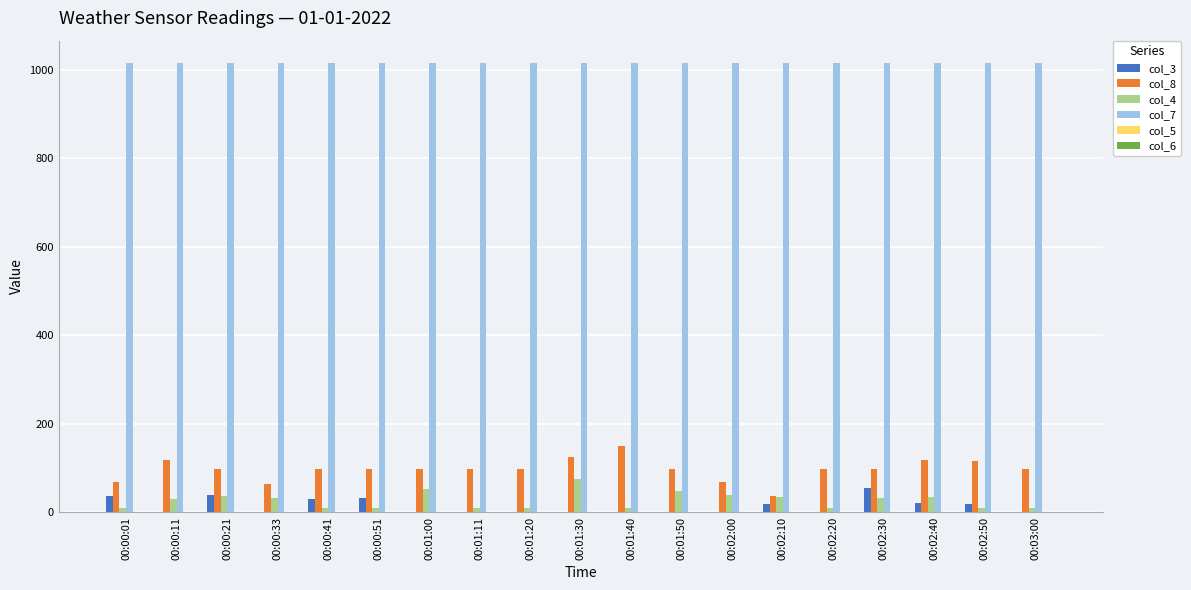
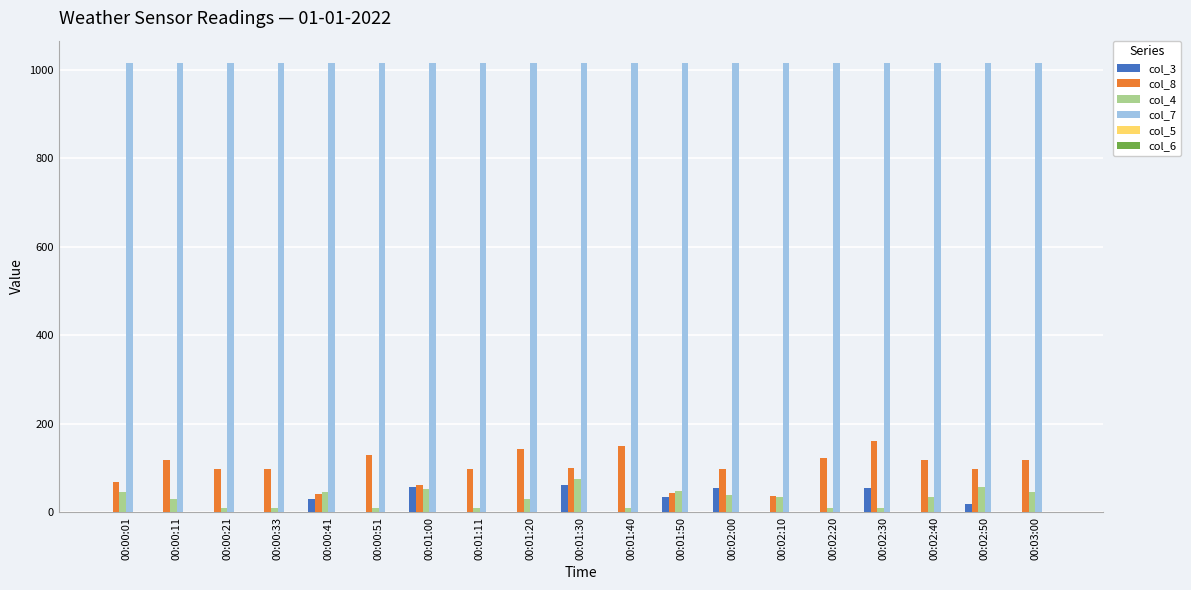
col_3, 00:00:01: 40 -> 0
col_4, 00:00:01: 10 -> 50
col_3, 00:00:21: 40 -> 0
col_4, 00:00:21: 40 -> 10
col_8, 00:00:33: 60 -> 100
col_4, 00:00:33: 30 -> 10
col_8, 00:00:41: 100 -> 40
col_4, 00:00:41: 10 -> 50
col_3, 00:00:51: 30 -> 0
col_8, 00:00:51: 100 -> 130
col_3, 00:01:00: 0 -> 60
col_8, 00:01:00: 100 -> 60
col_8, 00:01:20: 100 -> 140
col_4, 00:01:20: 10 -> 30
col_3, 00:01:30: 0 -> 60
col_8, 00:01:30: 120 -> 100
col_3, 00:01:50: 0 -> 40
col_8, 00:01:50: 100 -> 40
col_3, 00:02:00: 0 -> 50
col_8, 00:02:00: 70 -> 100
col_3, 00:02:10: 20 -> 0
col_8, 00:02:20: 100 -> 120
col_8, 00:02:30: 100 -> 160
col_4, 00:02:30: 30 -> 10
col_3, 00:02:40: 20 -> 0
col_8, 00:02:50: 120 -> 100
col_4, 00:02:50: 10 -> 60
col_8, 00:03:00: 100 -> 120
col_4, 00:03:00: 10 -> 50
